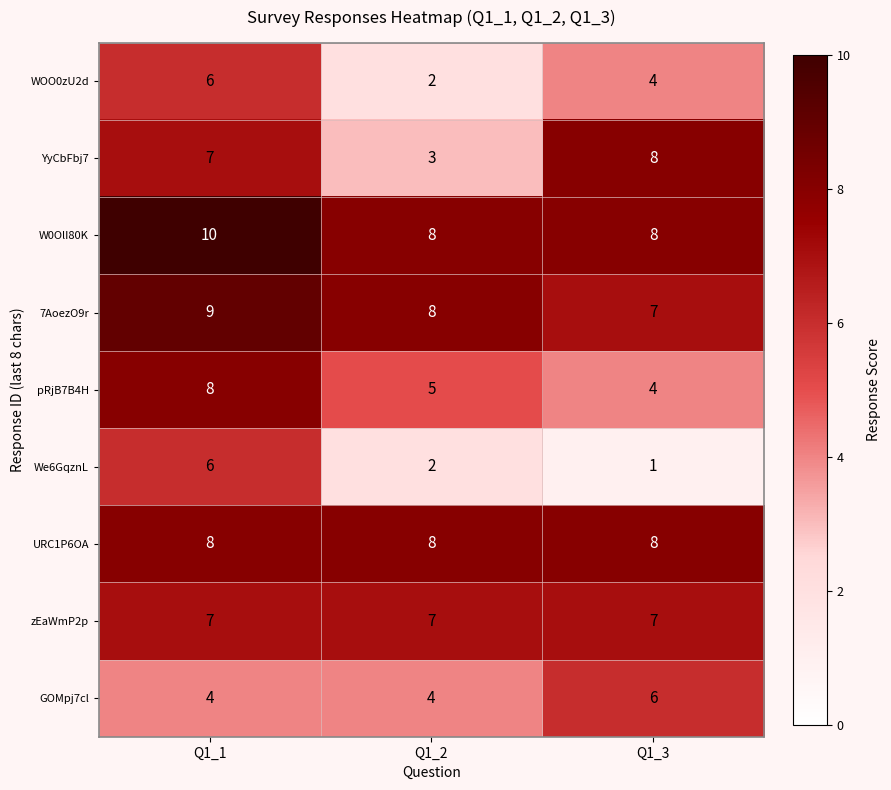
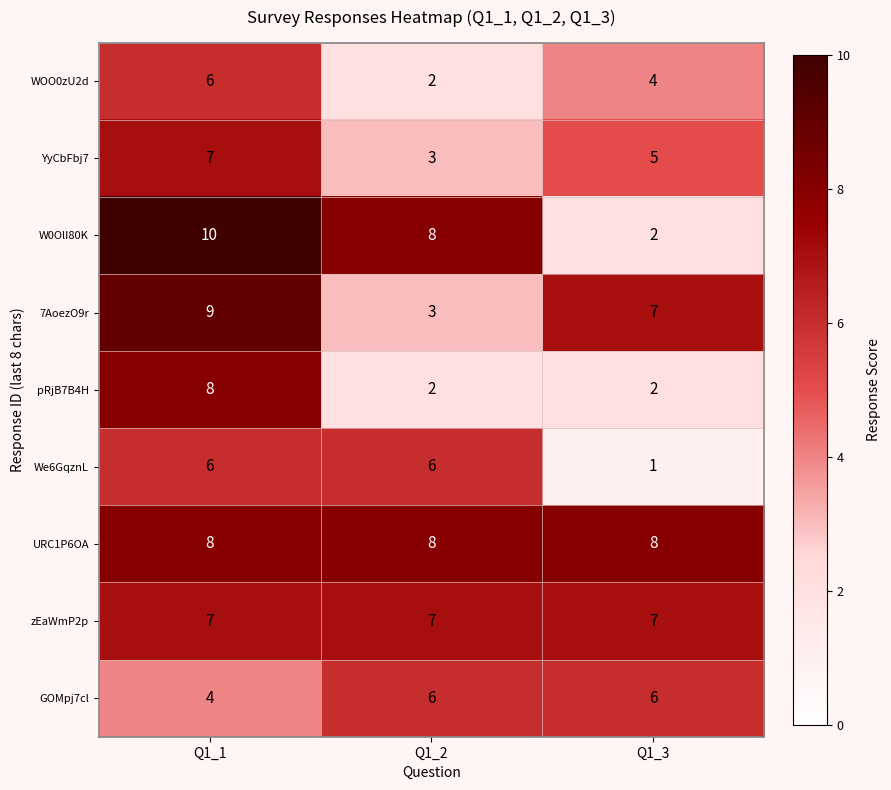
YyCbFbj7, Q1_3: 8 -> 5
W0OlI80K, Q1_3: 8 -> 2
7AoezO9r, Q1_2: 8 -> 3
pRjB7B4H, Q1_2: 5 -> 2
pRjB7B4H, Q1_3: 4 -> 2
We6GqznL, Q1_2: 2 -> 6
GOMpj7cl, Q1_2: 4 -> 6
